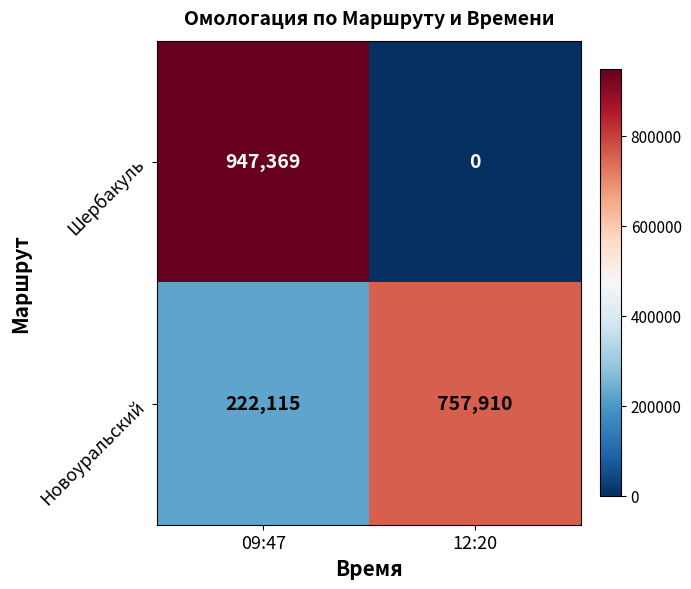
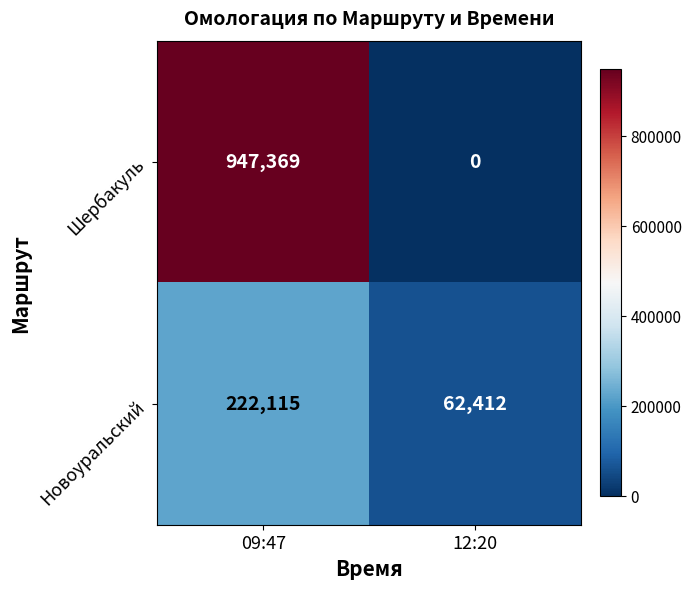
Новоуральский, 12:20: 757,910 -> 62,412
